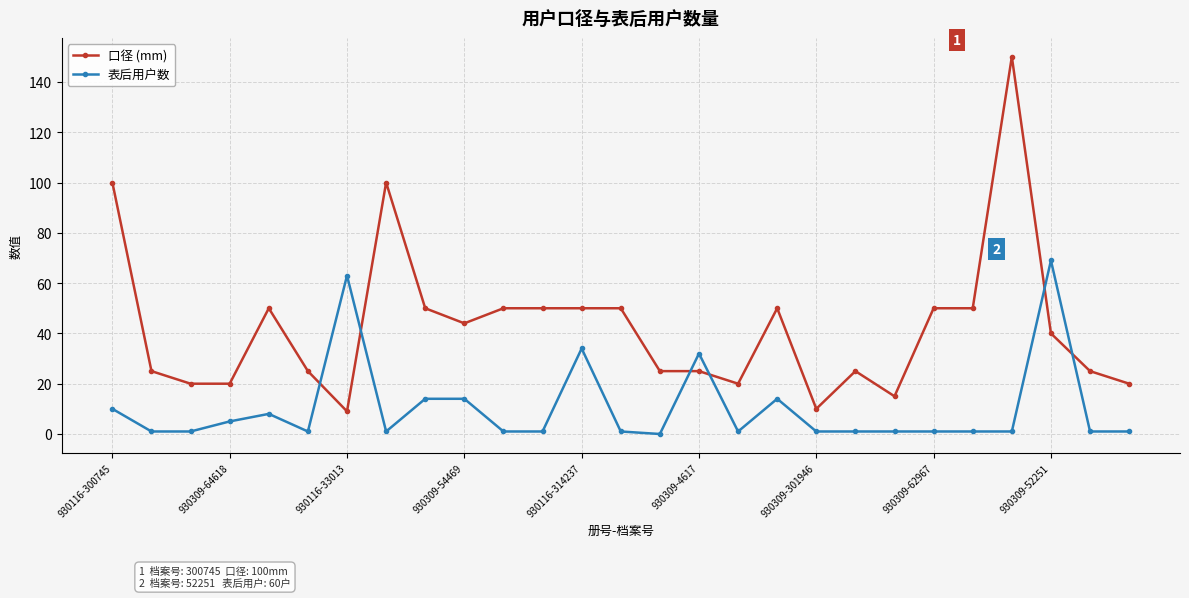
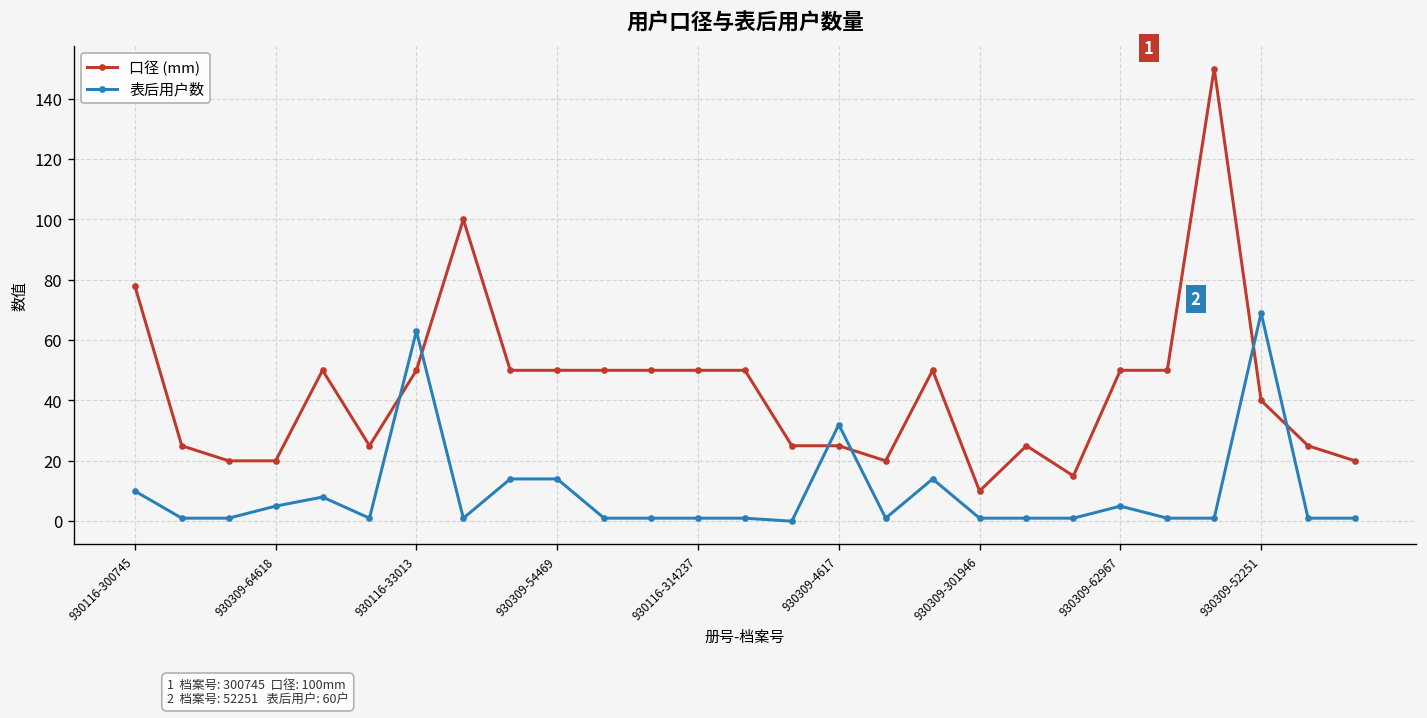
口径 (mm), 930116-300745: 100 -> 78
口径 (mm), 930116-33013: 9 -> 50
口径 (mm), 930309-54469: 44 -> 50
表后用户数, 930116-314237: 34 -> 1
表后用户数, 930309-62967: 1 -> 5
